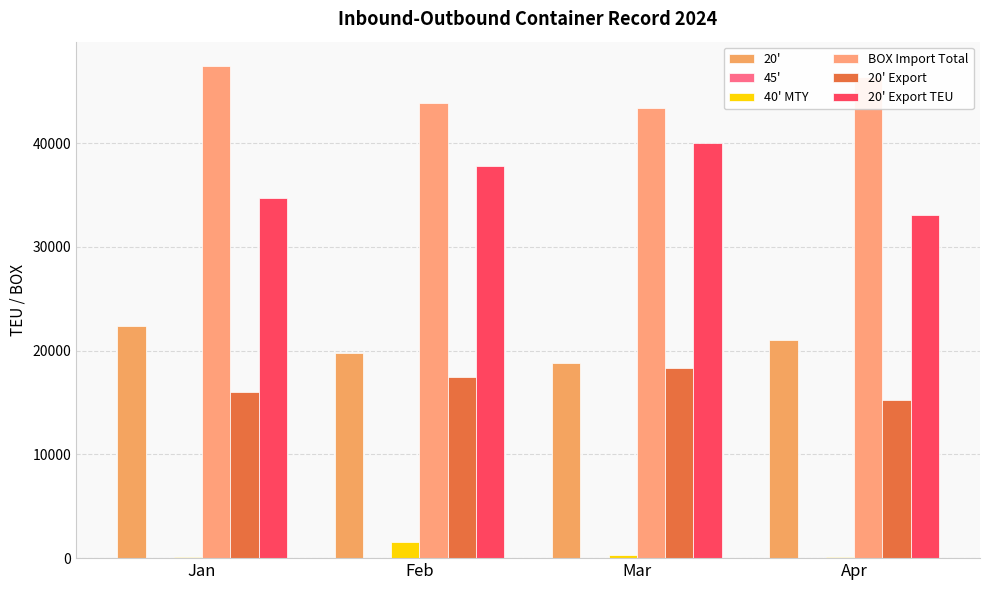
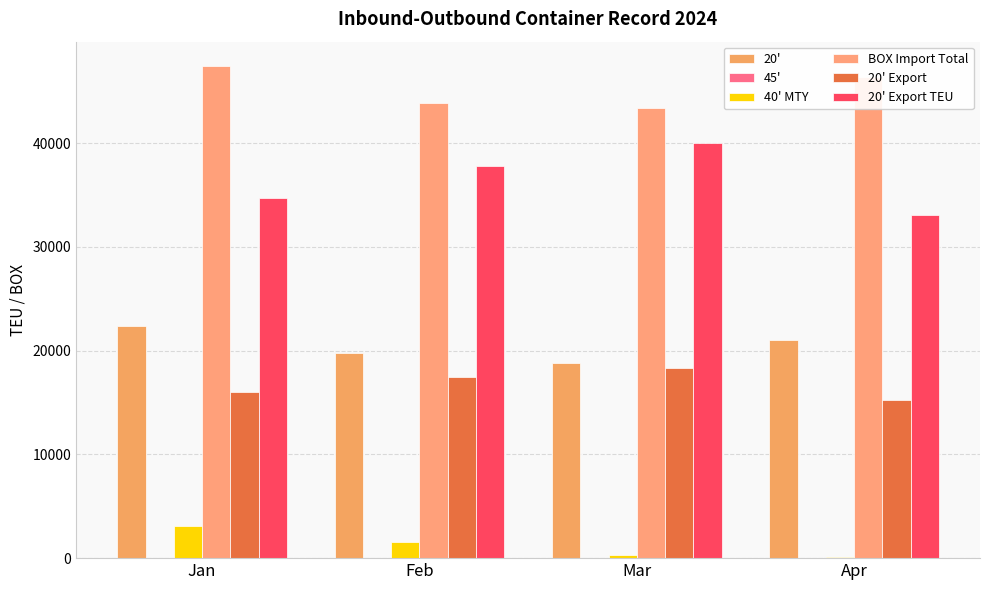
40' MTY, Jan: 100 -> 3100
